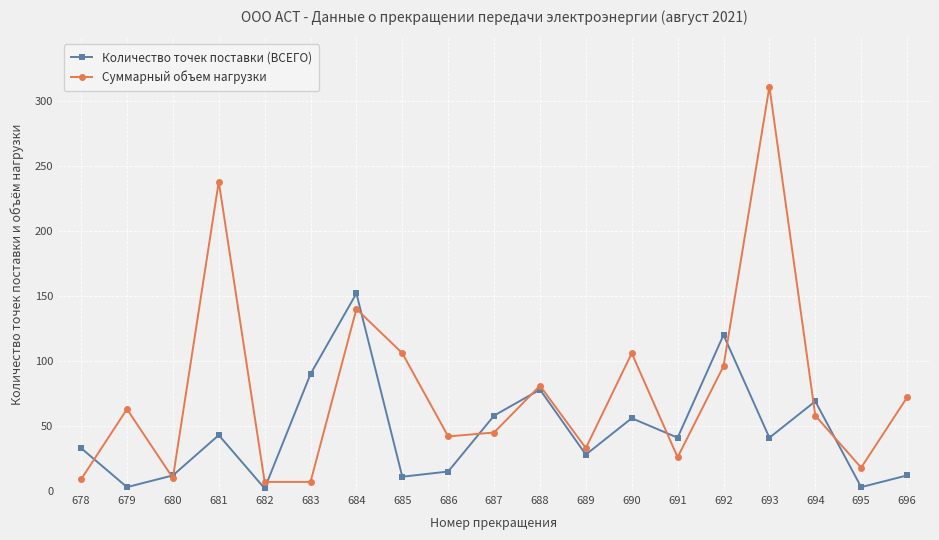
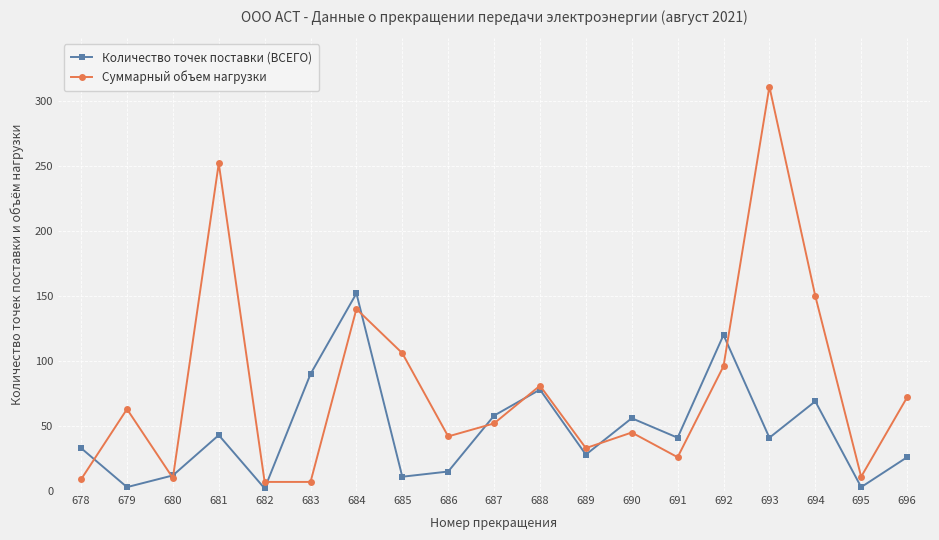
Суммарный объем нагрузки, 681: 238 -> 252
Суммарный объем нагрузки, 687: 45 -> 52
Суммарный объем нагрузки, 690: 106 -> 45
Суммарный объем нагрузки, 694: 58 -> 150
Суммарный объем нагрузки, 695: 18 -> 11
Количество точек поставки (ВСЕГО), 696: 12 -> 26
